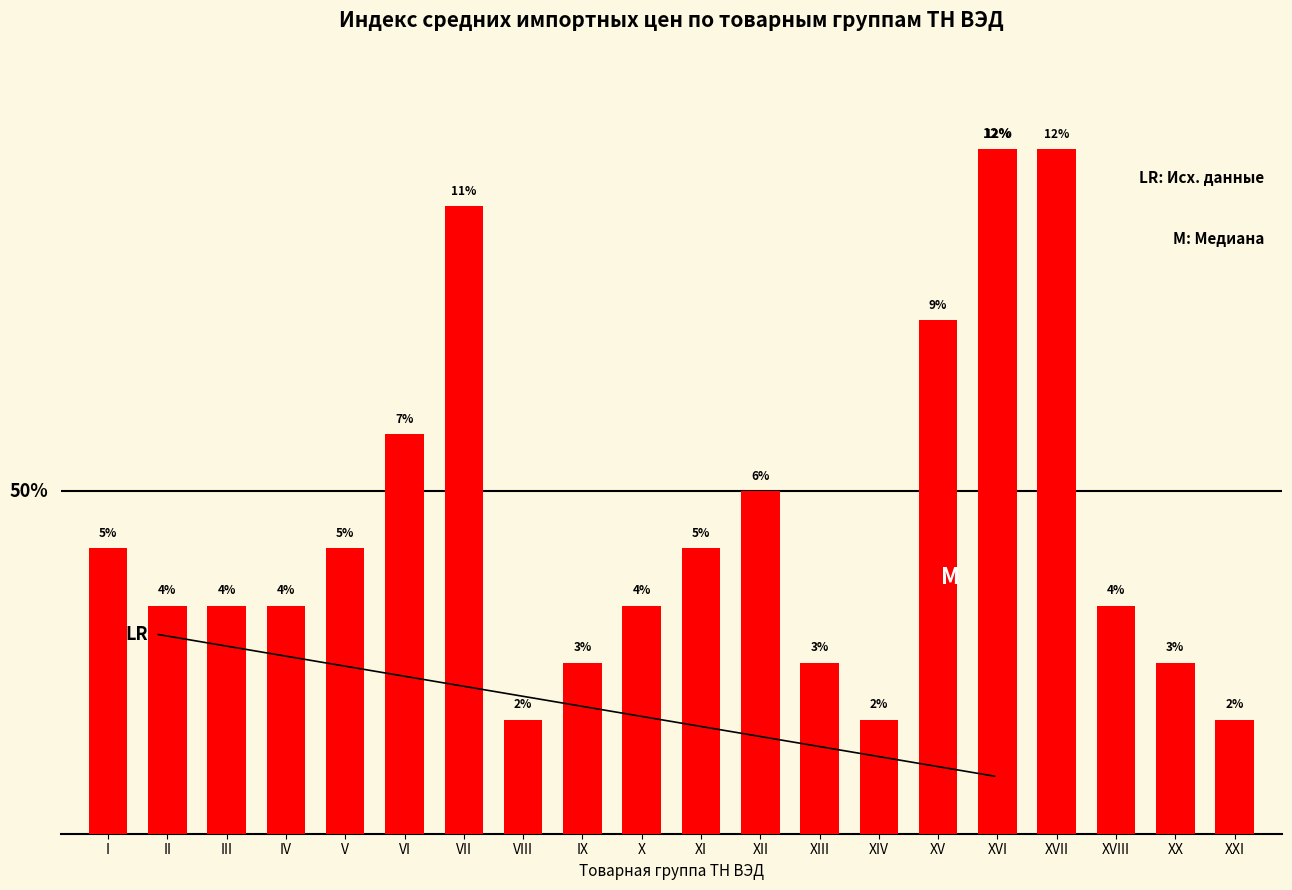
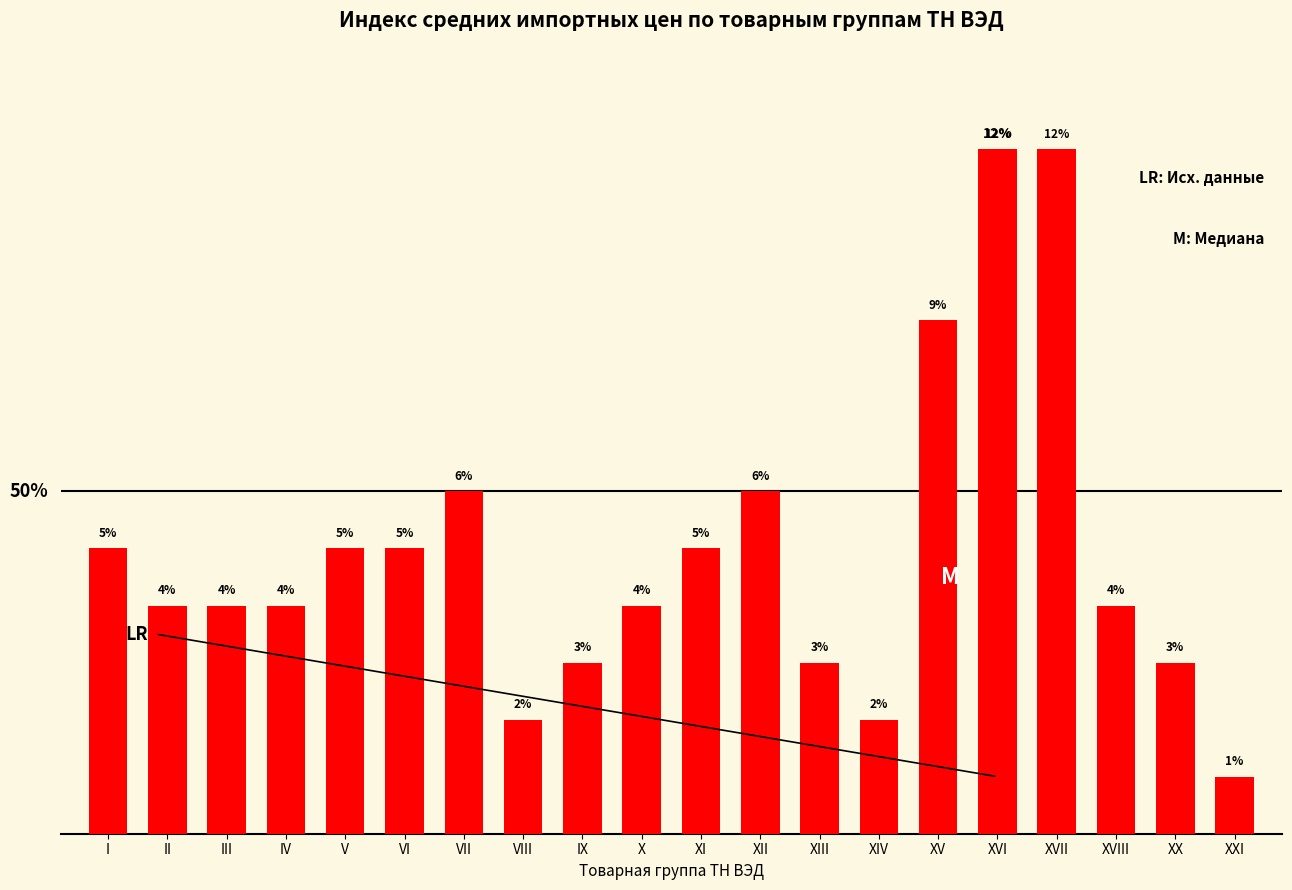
VI: 7% -> 5%
VII: 11% -> 6%
XXI: 2% -> 1%
